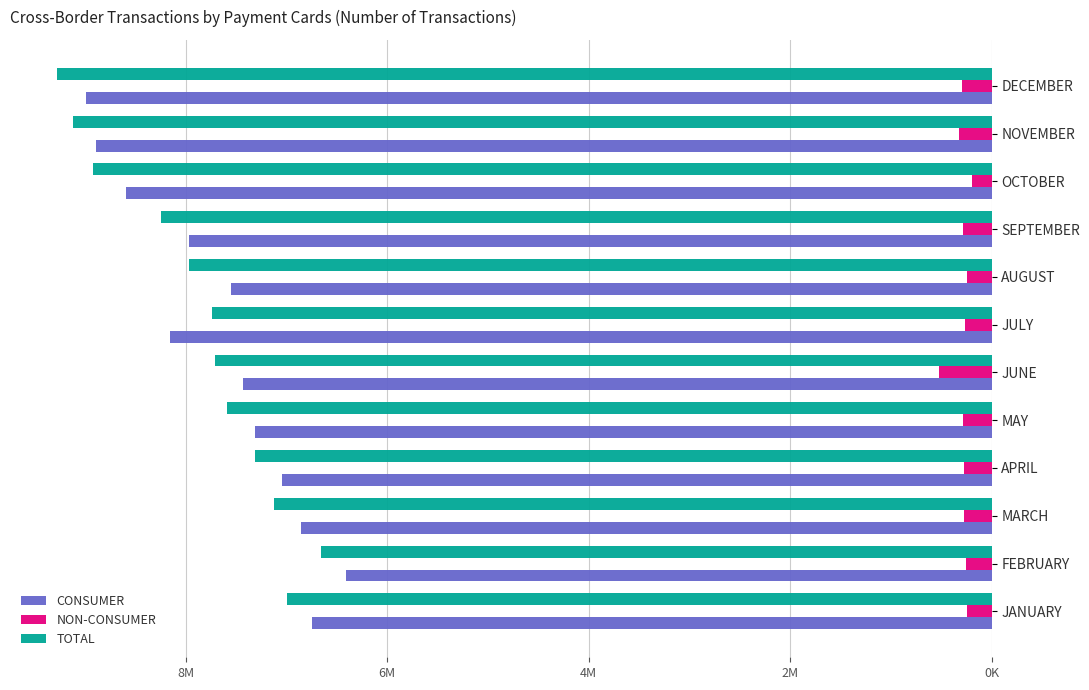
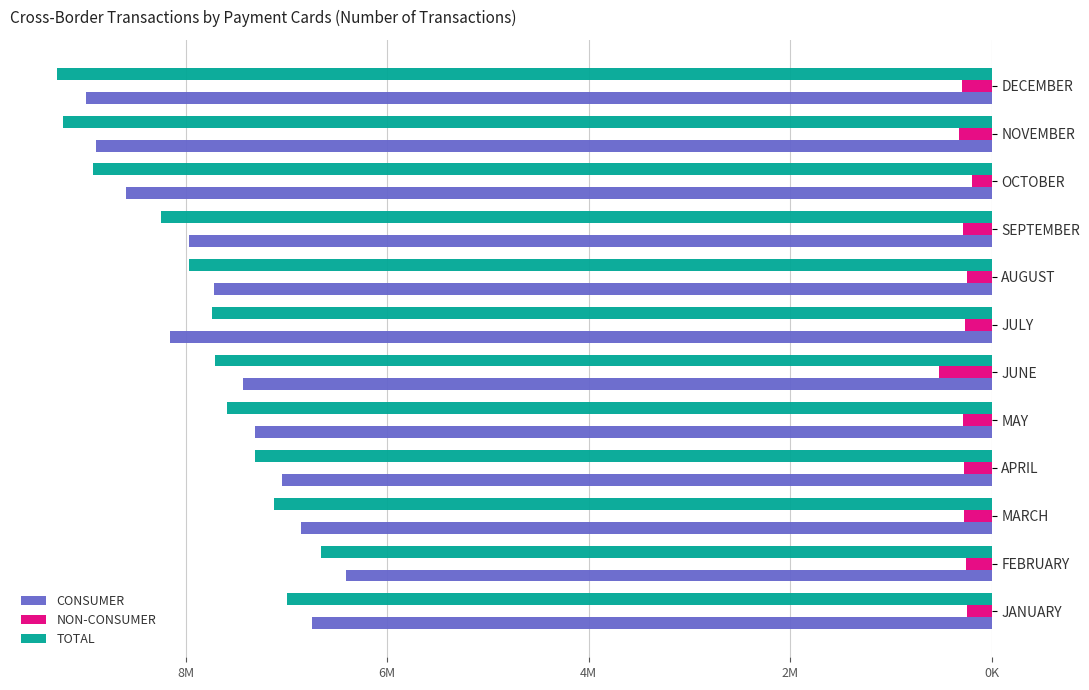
TOTAL, NOVEMBER: 9110000 -> 9220000
CONSUMER, AUGUST: 7550000 -> 7720000
